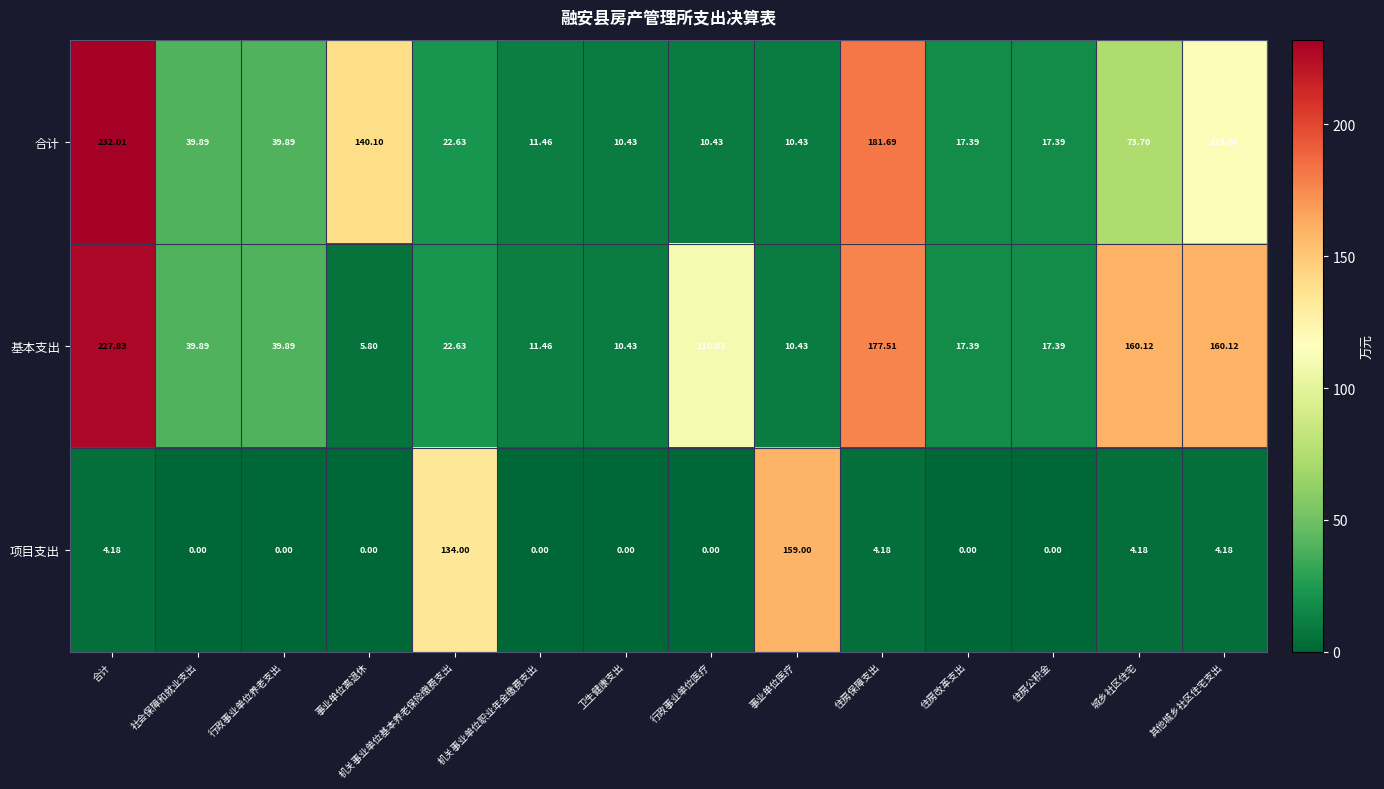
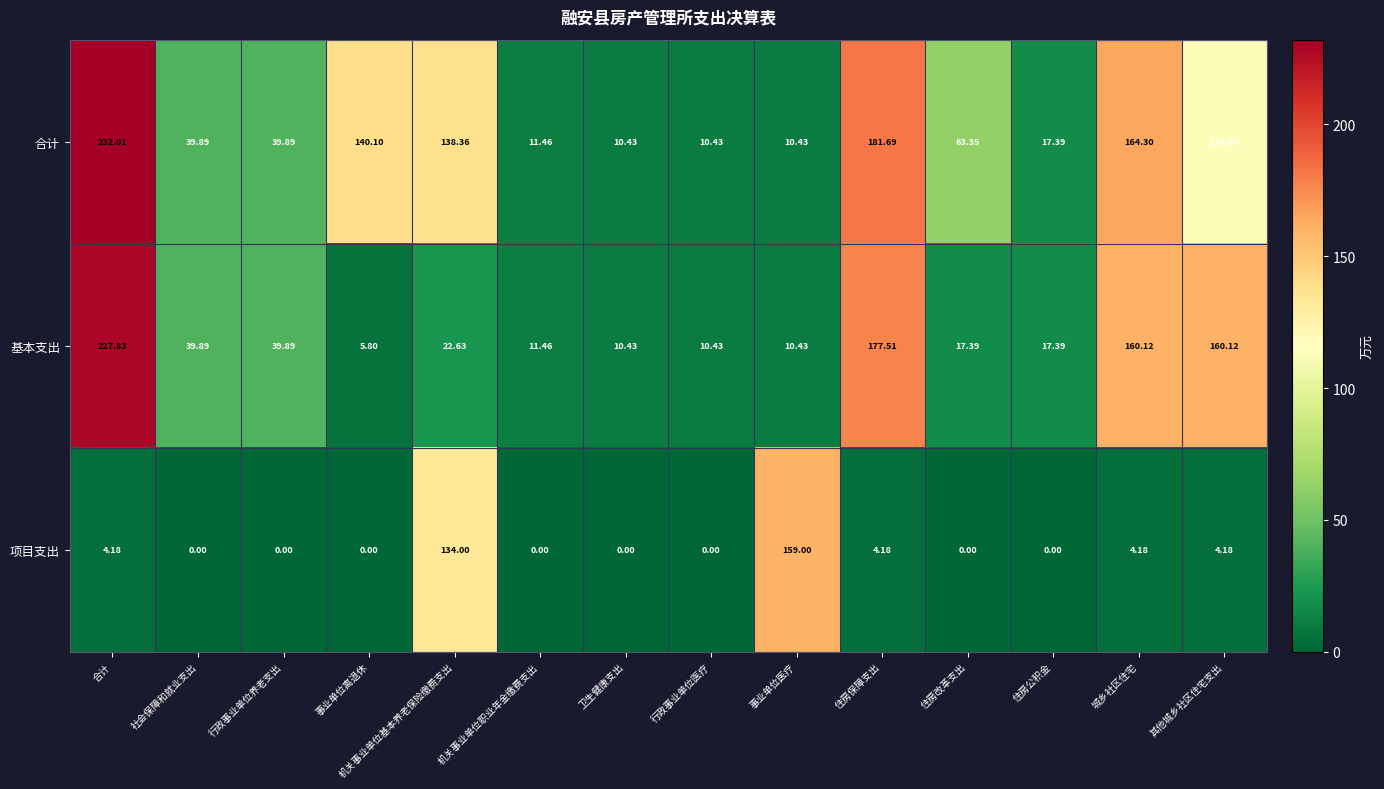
合计, 机关事业单位基本养老保险缴费支出: 22.63 -> 138.36
合计, 住房改革支出: 17.39 -> 63.35
合计, 城乡社区住宅: 73.70 -> 164.30
基本支出, 行政事业单位医疗: 110.03 -> 10.43
